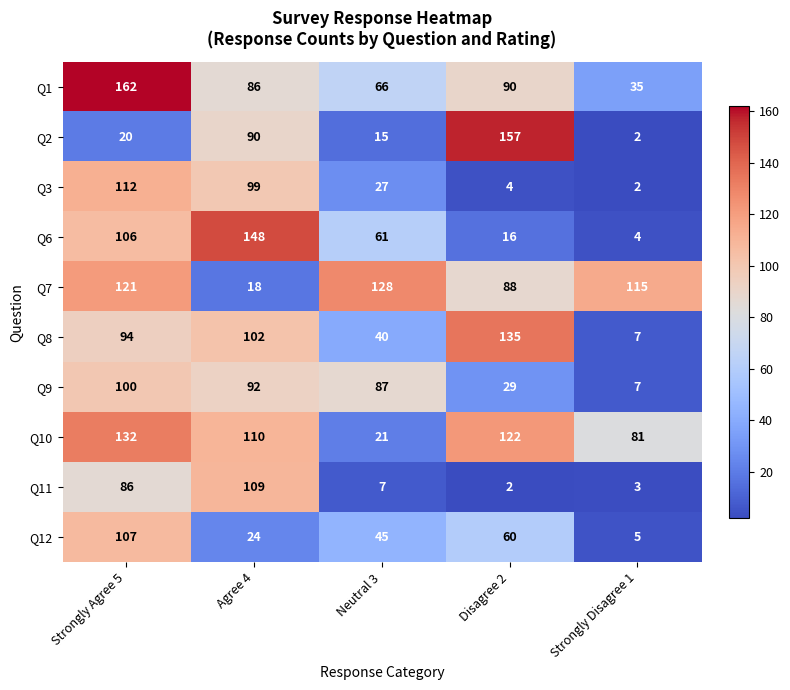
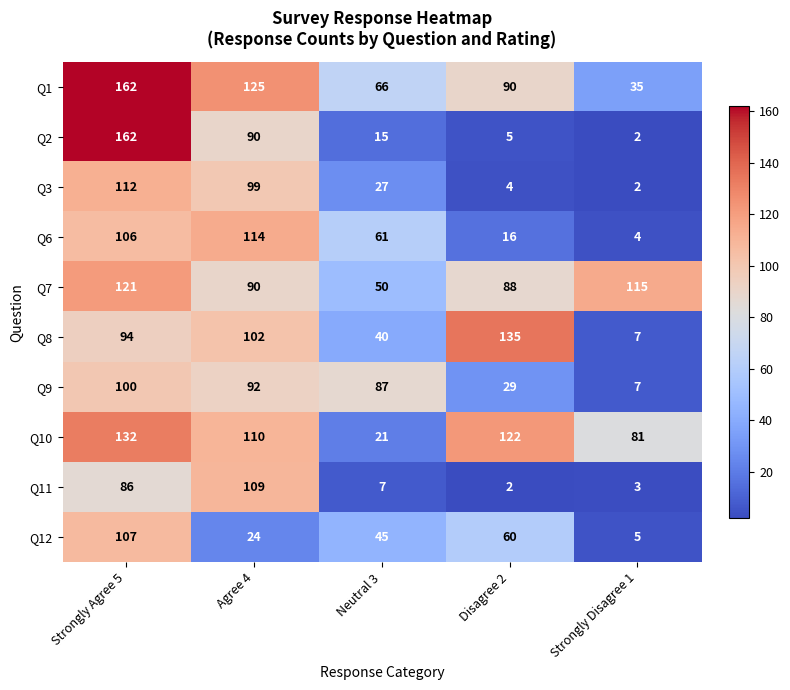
Q1, Agree 4: 86 -> 125
Q2, Strongly Agree 5: 20 -> 162
Q2, Disagree 2: 157 -> 5
Q6, Agree 4: 148 -> 114
Q7, Agree 4: 18 -> 90
Q7, Neutral 3: 128 -> 50
